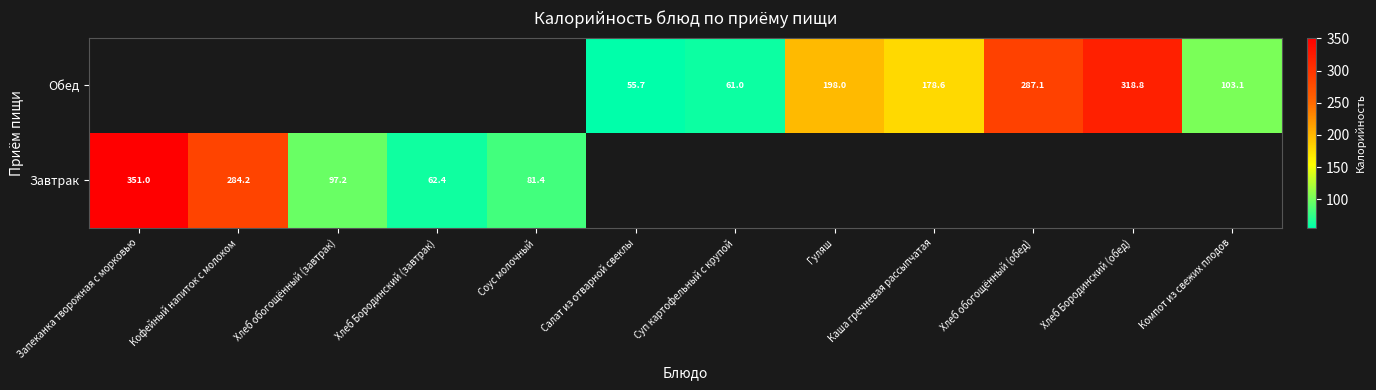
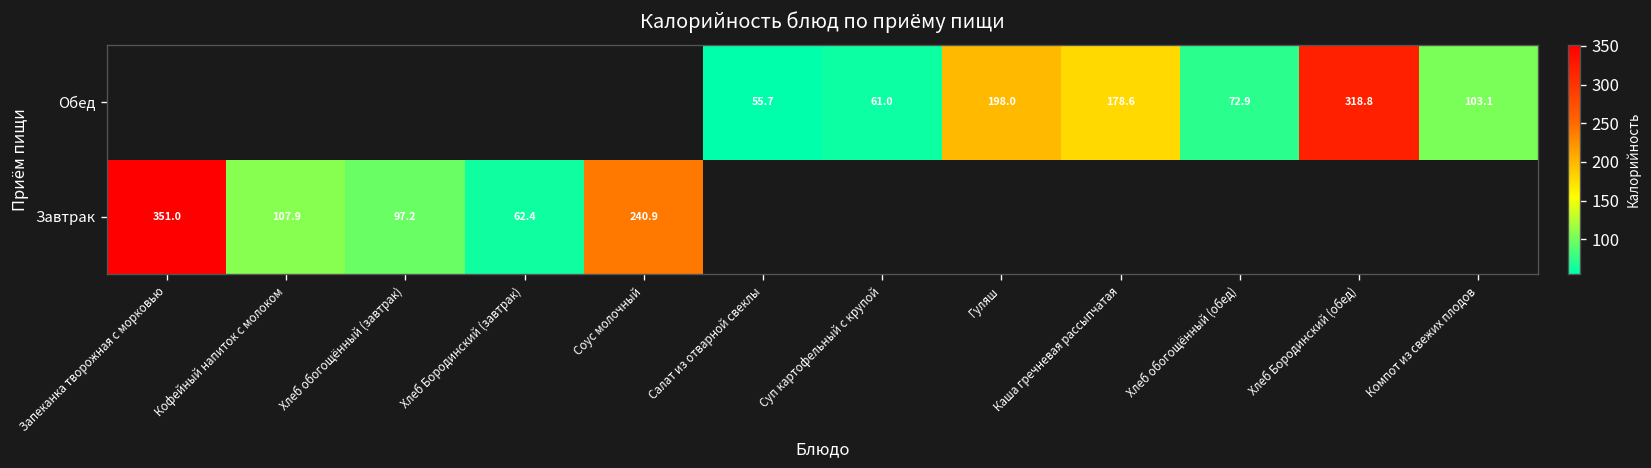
Обед, Хлеб обогощённый (обед): 287.1 -> 72.9
Завтрак, Кофейный напиток с молоком: 284.2 -> 107.9
Завтрак, Соус молочный: 81.4 -> 240.9
